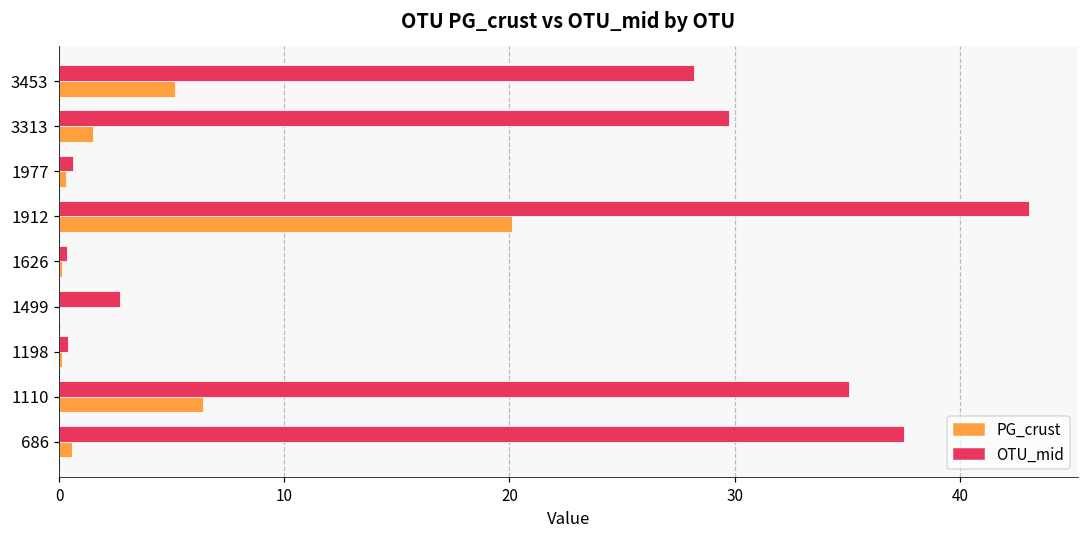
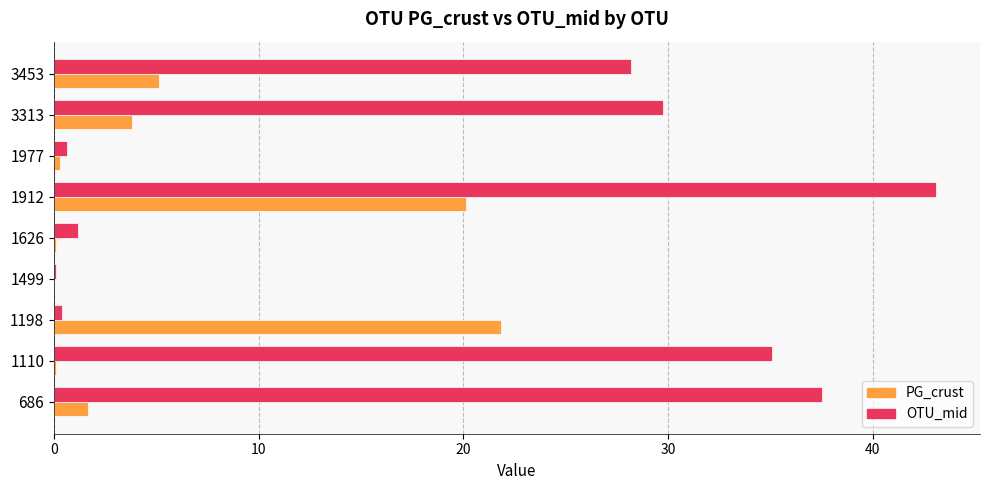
PG_crust, 3313: 1.5 -> 3.8
OTU_mid, 1626: 0.3 -> 1.2
OTU_mid, 1499: 2.7 -> 0.1
PG_crust, 1198: 0.1 -> 21.9
PG_crust, 1110: 6.4 -> 0.1
PG_crust, 686: 0.5 -> 1.7
